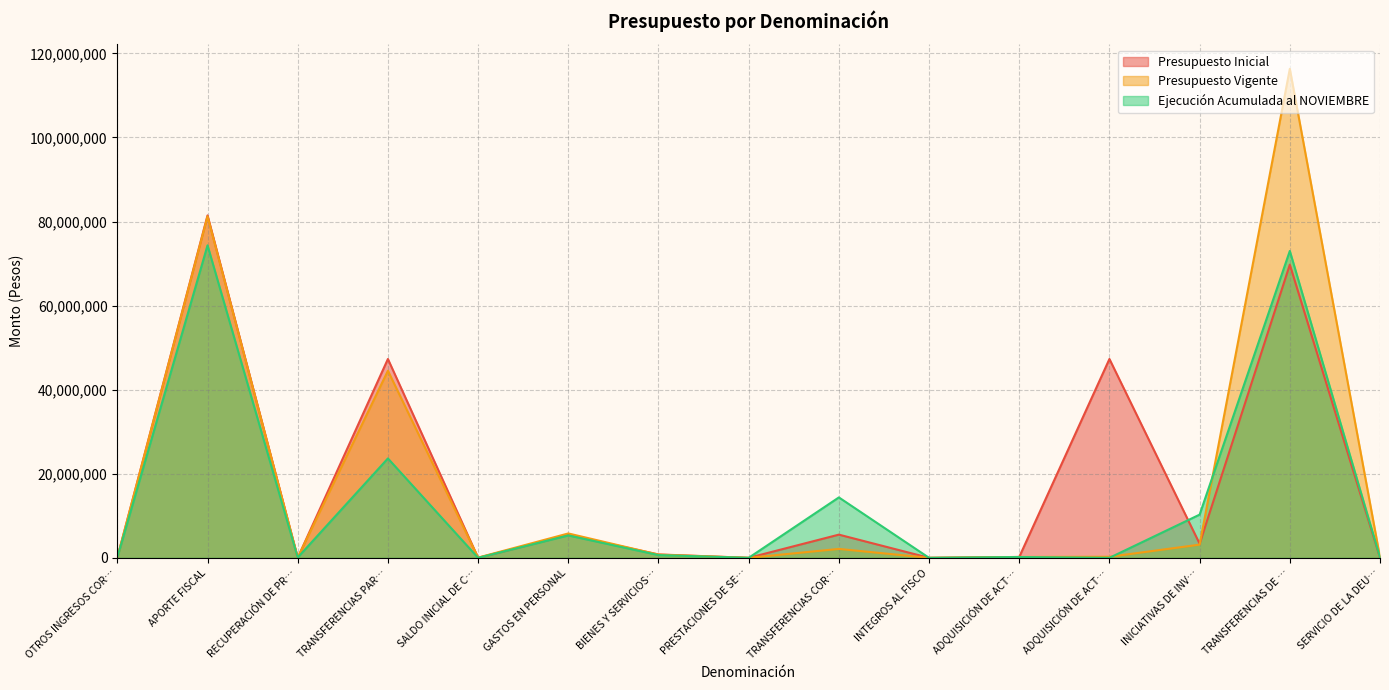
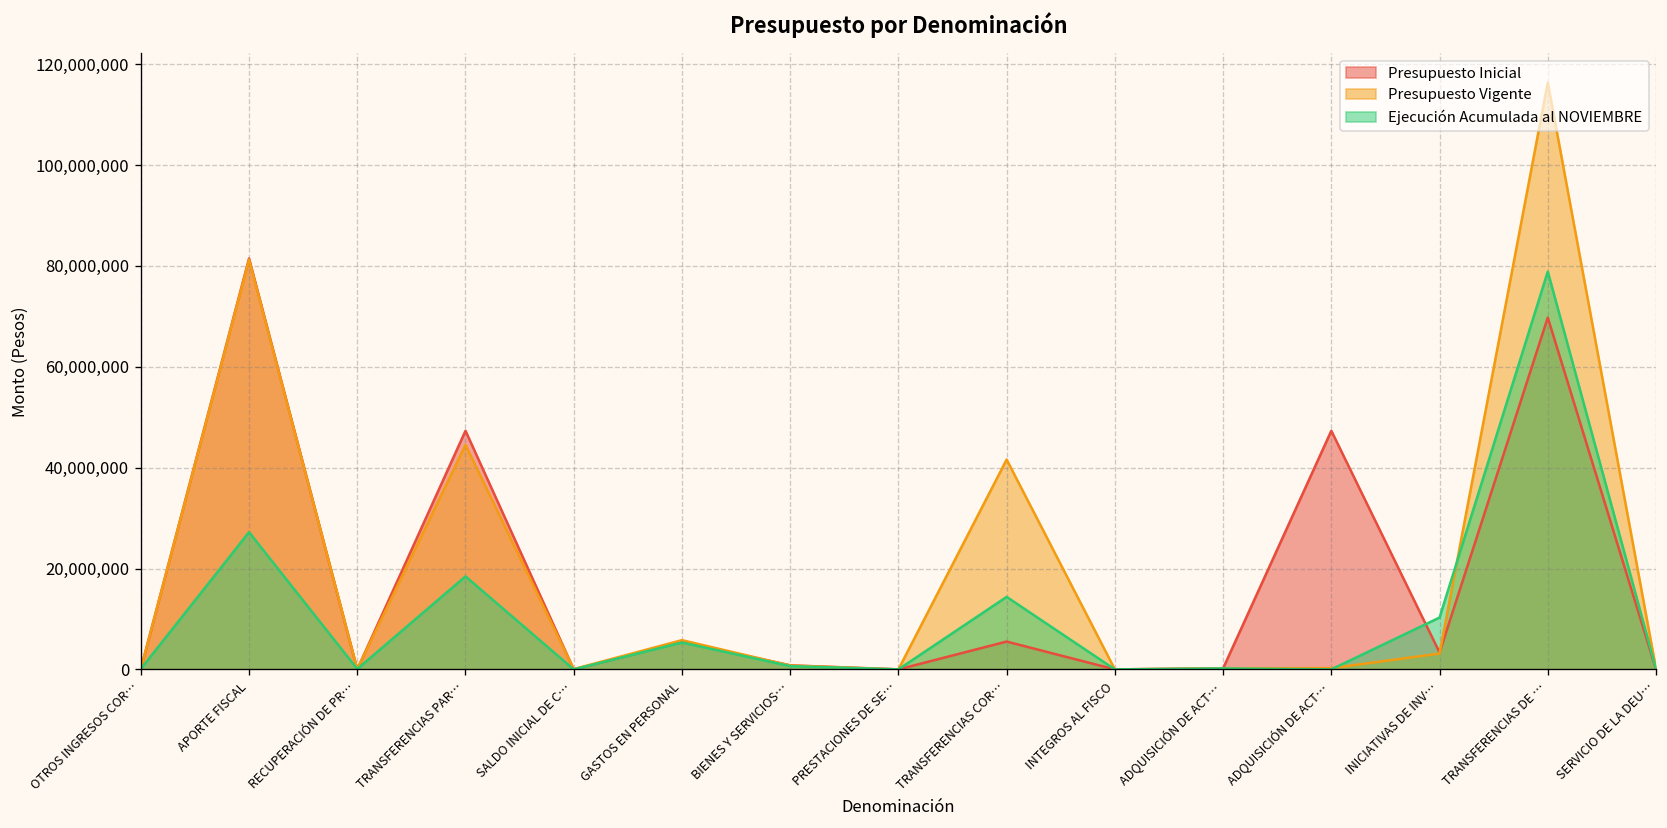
Ejecución Acumulada al NOVIEMBRE, APORTE FISCAL: 74,000,000 -> 27,000,000
Ejecución Acumulada al NOVIEMBRE, TRANSFERENCIAS PAR…: 24,000,000 -> 18,000,000
Presupuesto Vigente, TRANSFERENCIAS COR…: 2,000,000 -> 42,000,000
Ejecución Acumulada al NOVIEMBRE, TRANSFERENCIAS DE …: 73,000,000 -> 79,000,000
